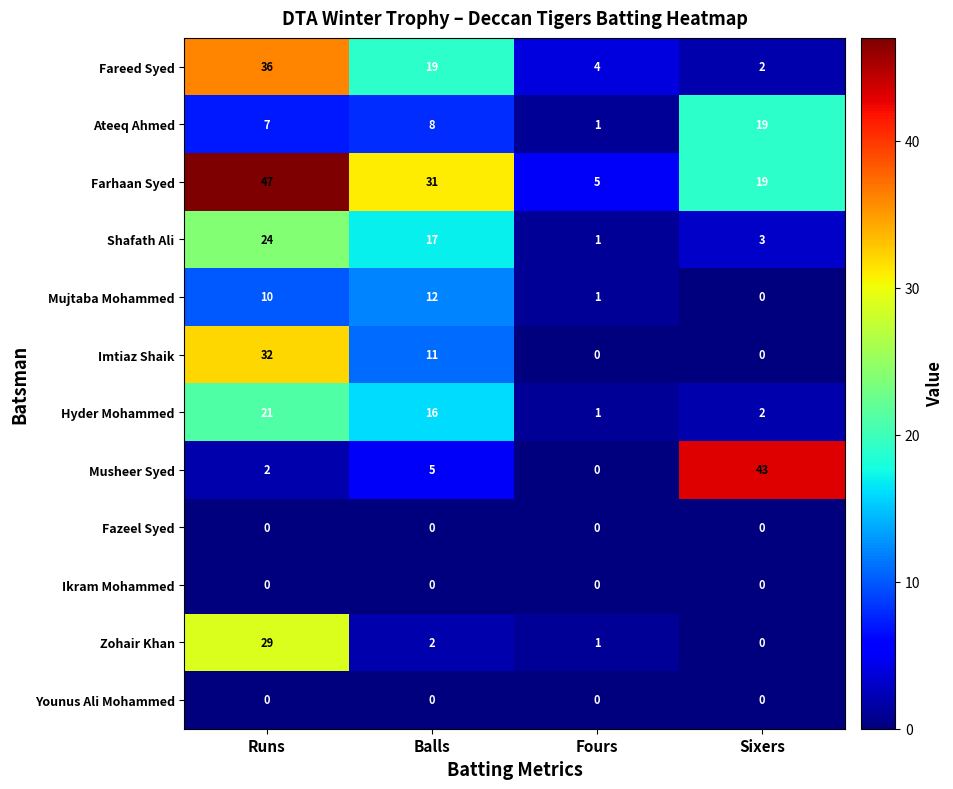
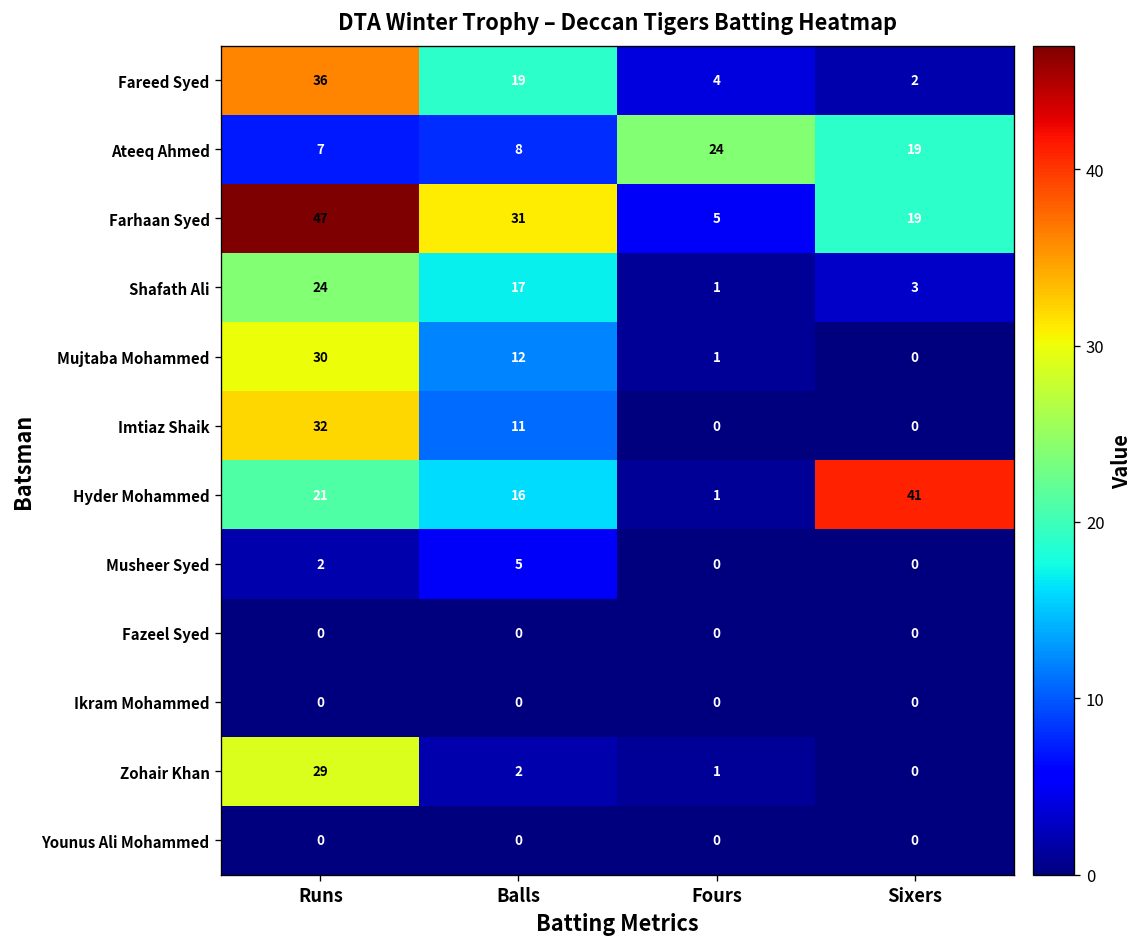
Ateeq Ahmed, Fours: 1 -> 24
Mujtaba Mohammed, Runs: 10 -> 30
Hyder Mohammed, Sixers: 2 -> 41
Musheer Syed, Sixers: 43 -> 0
